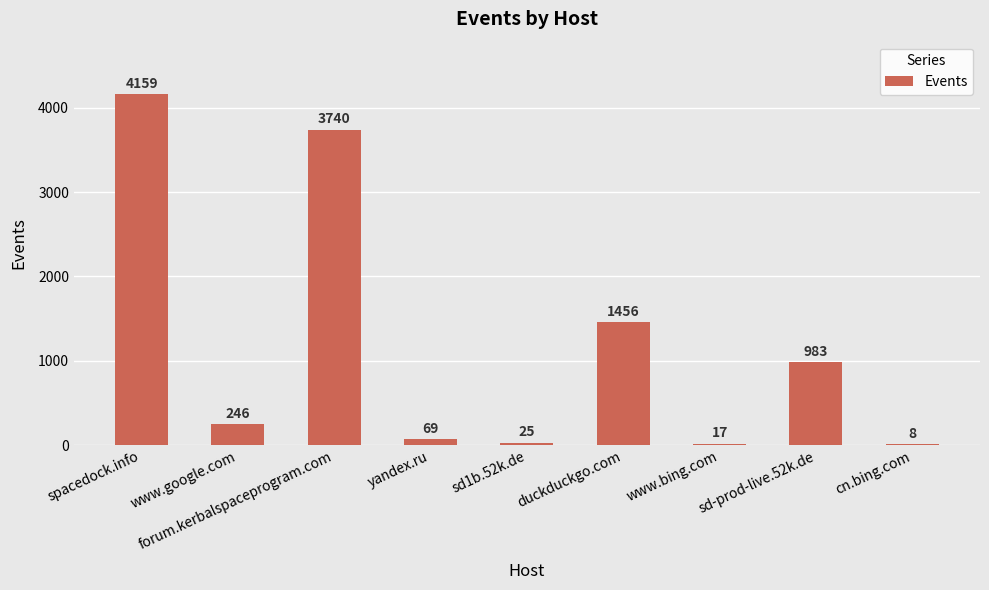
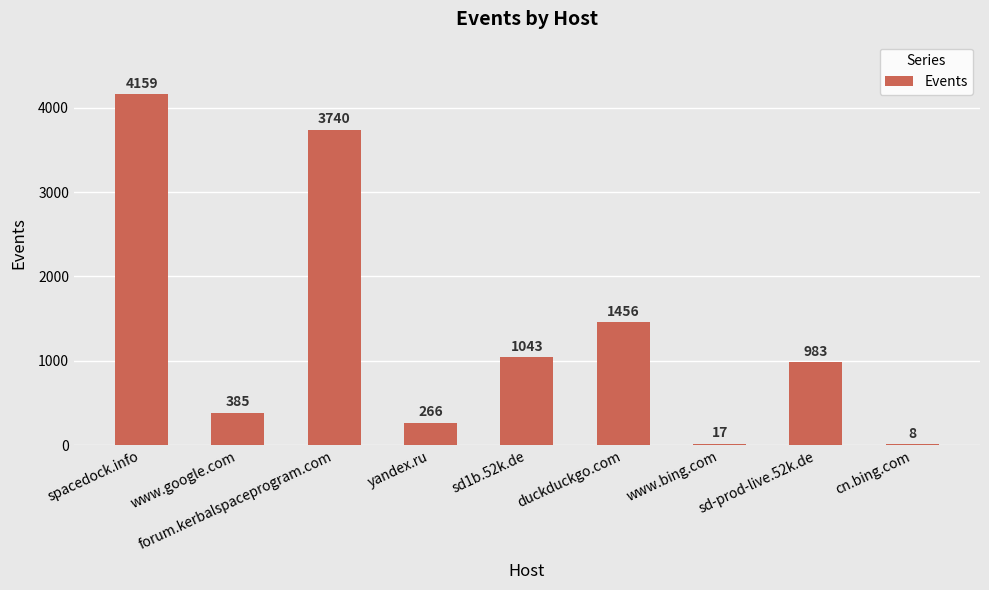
www.google.com: 246 -> 385
yandex.ru: 69 -> 266
sd1b.52k.de: 25 -> 1043
